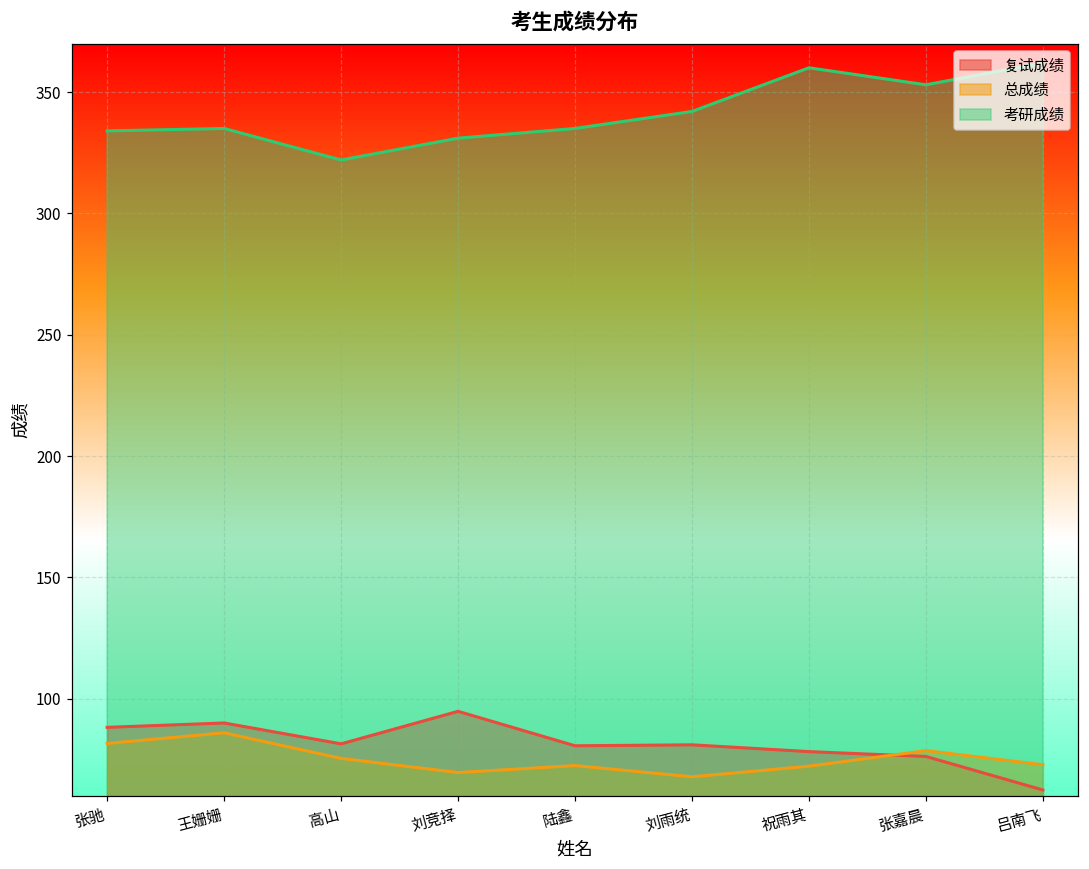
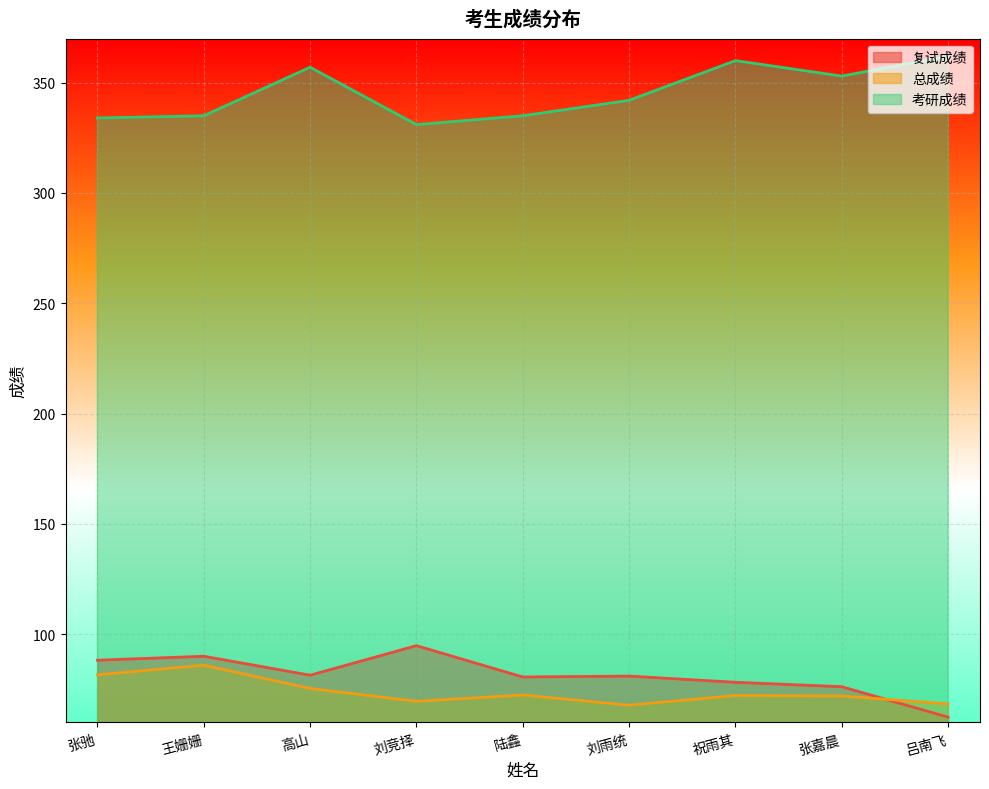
考研成绩, 高山: 322 -> 357
总成绩, 张嘉晨: 79 -> 72
总成绩, 吕南飞: 73 -> 68
